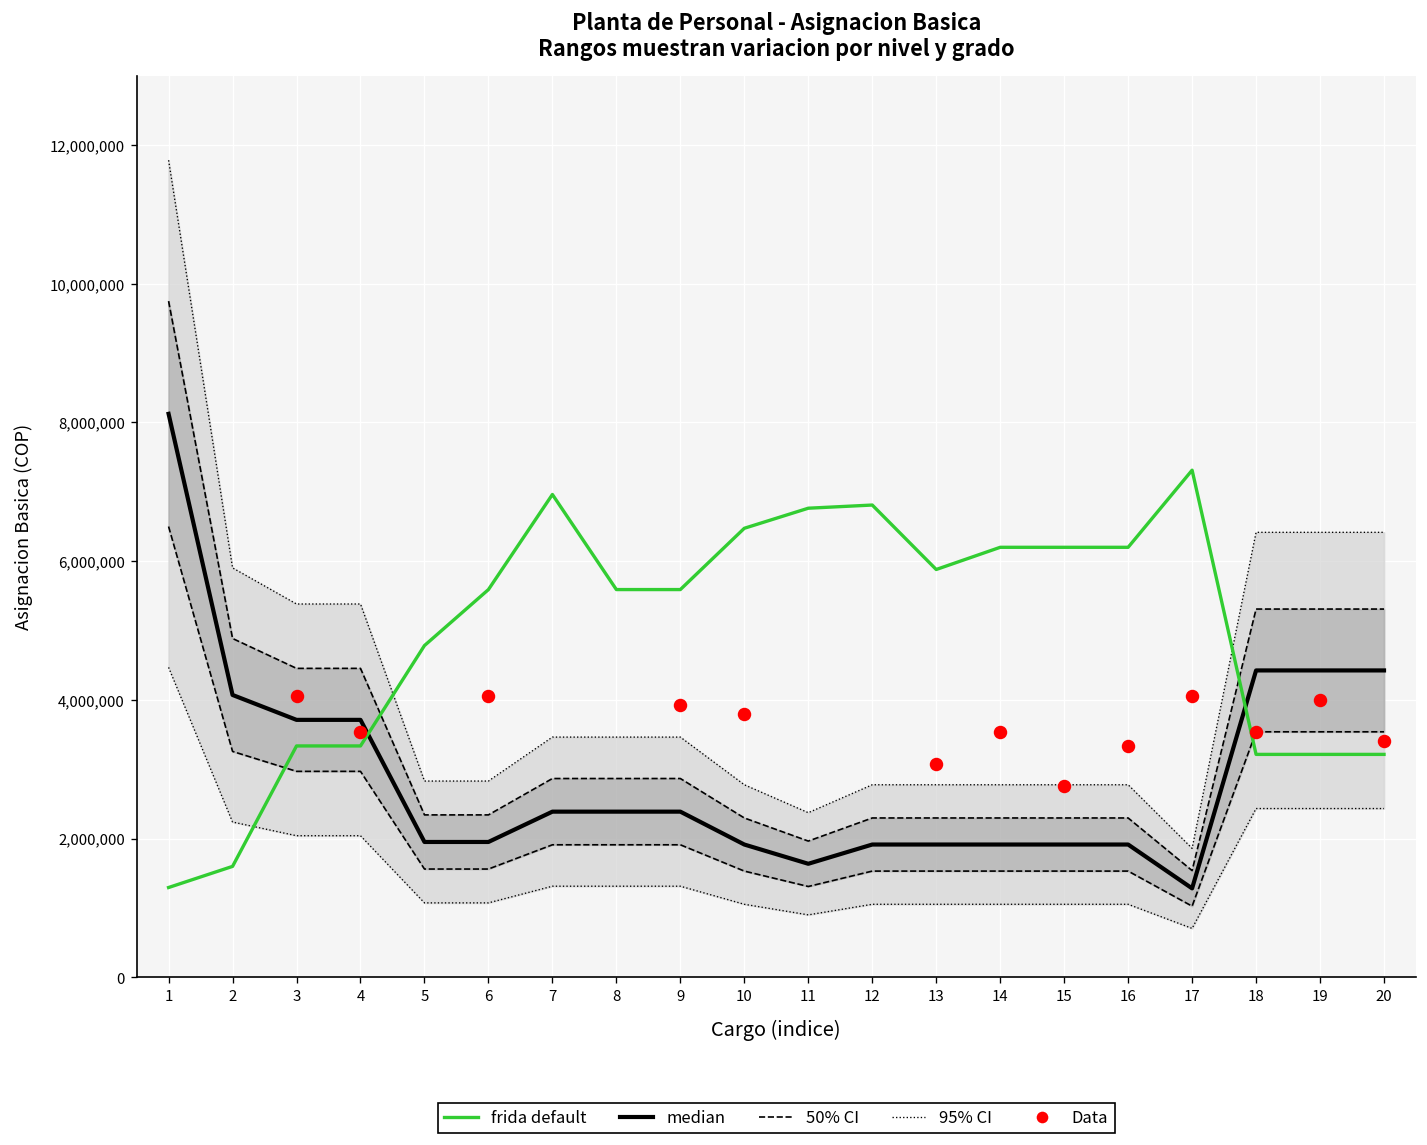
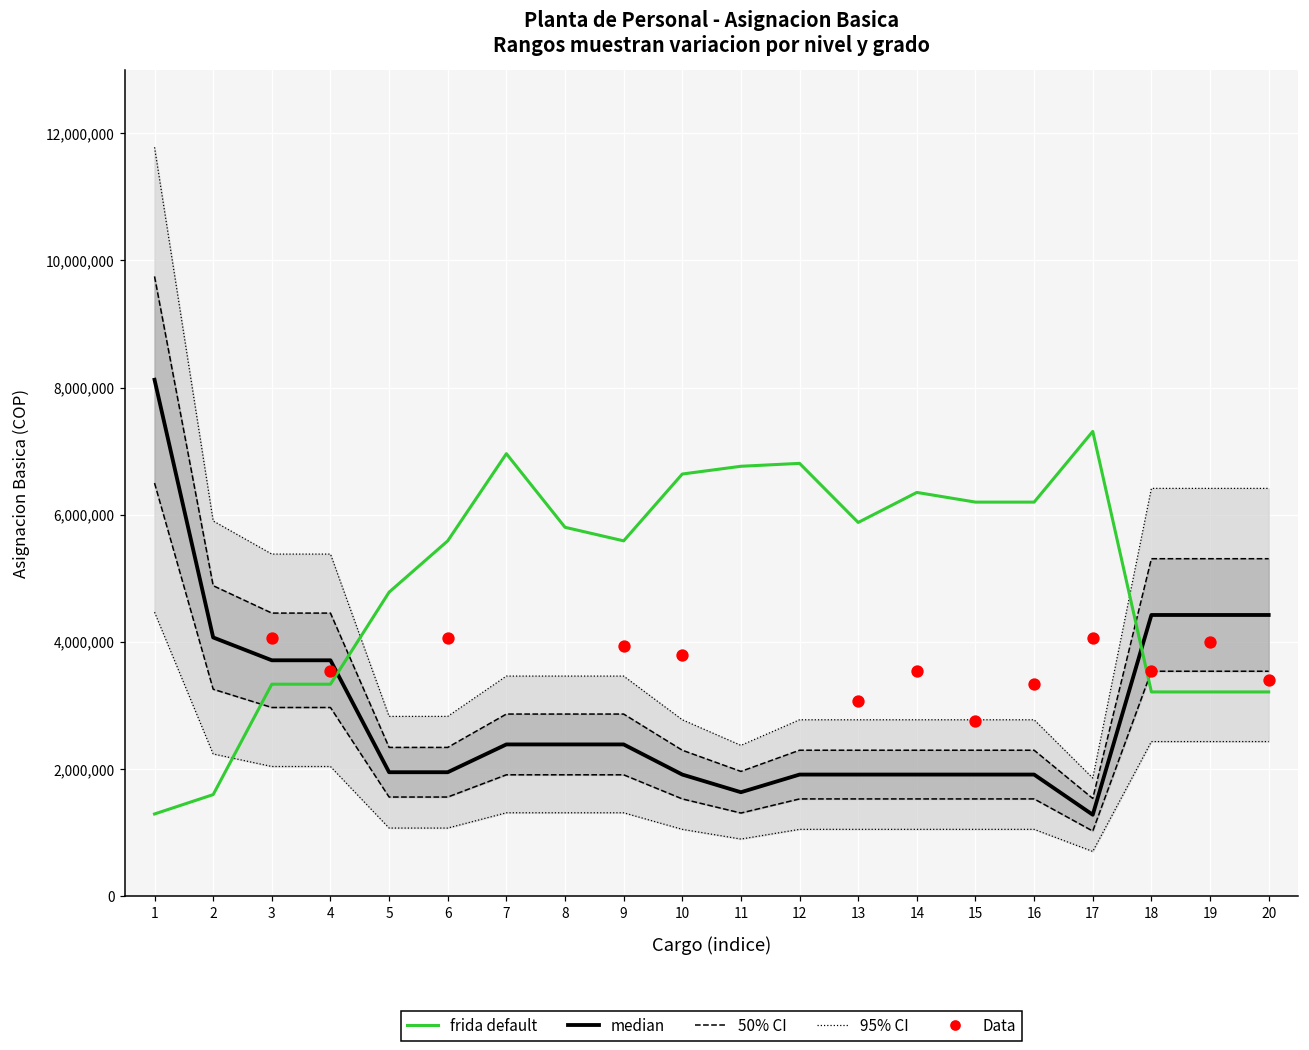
frida default, 8: 5,600,000 -> 5,800,000
frida default, 10: 6,500,000 -> 6,600,000
frida default, 14: 6,200,000 -> 6,400,000
